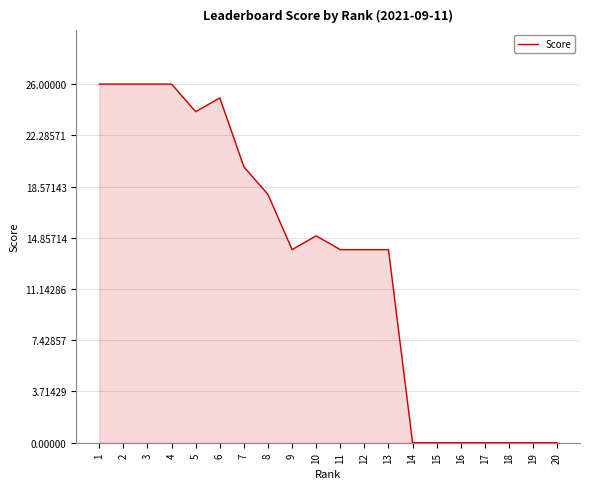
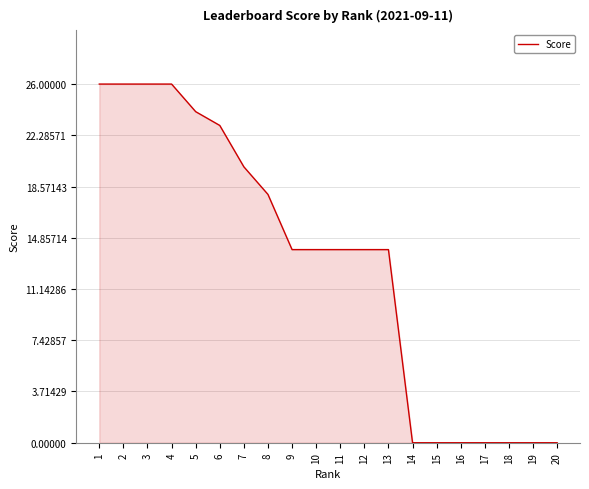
6: 25 -> 23
10: 15 -> 14
